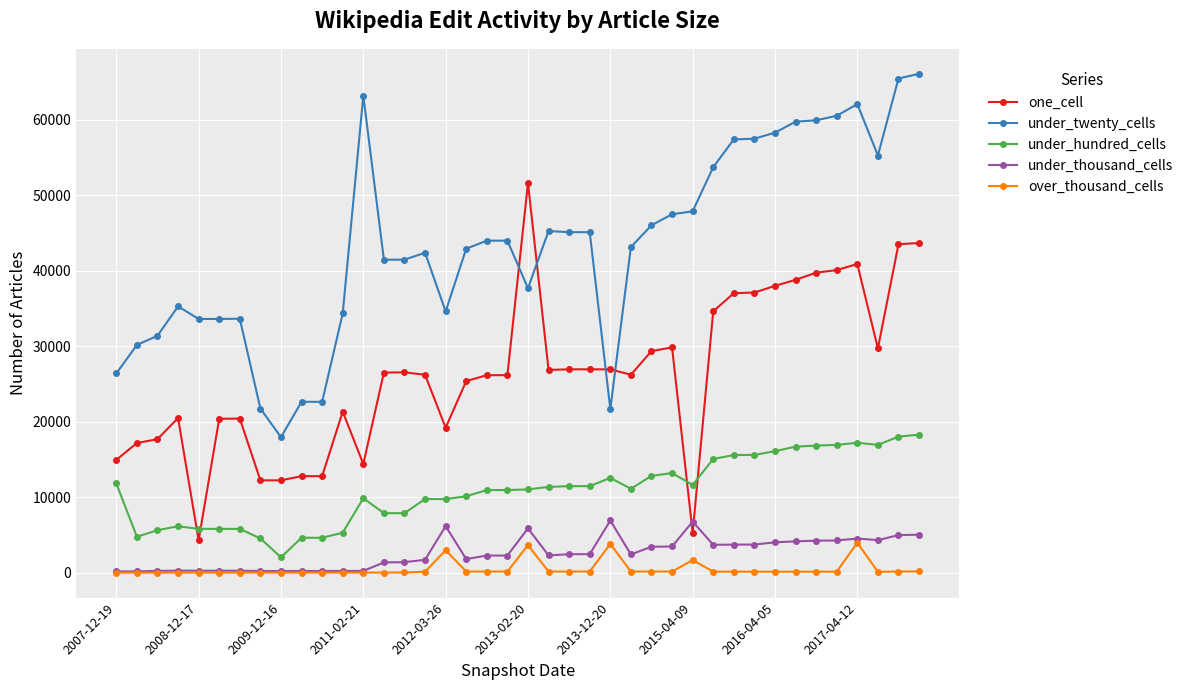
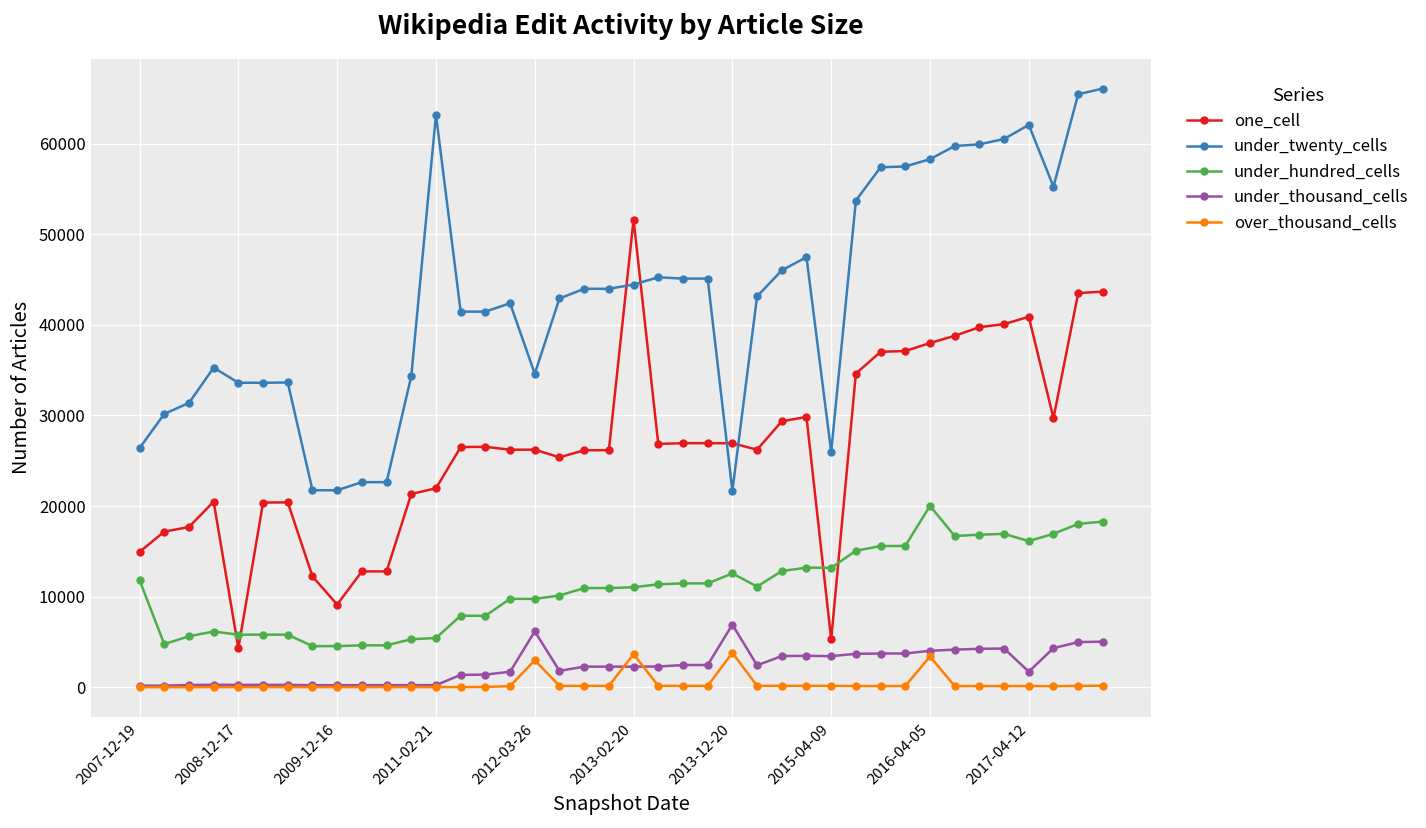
one_cell, 2009-12-16: 12000 -> 9000
under_twenty_cells, 2009-12-16: 18000 -> 22000
under_hundred_cells, 2009-12-16: 2000 -> 5000
one_cell, 2011-02-21: 14000 -> 22000
under_hundred_cells, 2011-02-21: 10000 -> 5000
one_cell, 2012-03-26: 19000 -> 26000
under_twenty_cells, 2013-02-20: 38000 -> 44000
under_thousand_cells, 2013-02-20: 6000 -> 2000
under_twenty_cells, 2015-04-09: 48000 -> 26000
under_hundred_cells, 2015-04-09: 12000 -> 13000
under_thousand_cells, 2015-04-09: 7000 -> 3000
over_thousand_cells, 2015-04-09: 2000 -> 0
under_hundred_cells, 2016-04-05: 16000 -> 20000
over_thousand_cells, 2016-04-05: 0 -> 3000
under_hundred_cells, 2017-04-12: 17000 -> 16000
under_thousand_cells, 2017-04-12: 5000 -> 2000
over_thousand_cells, 2017-04-12: 4000 -> 0
